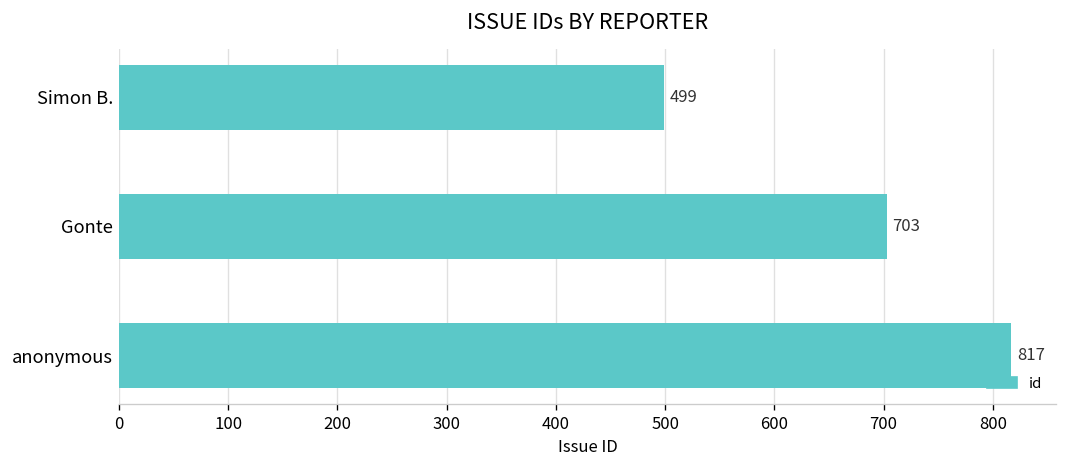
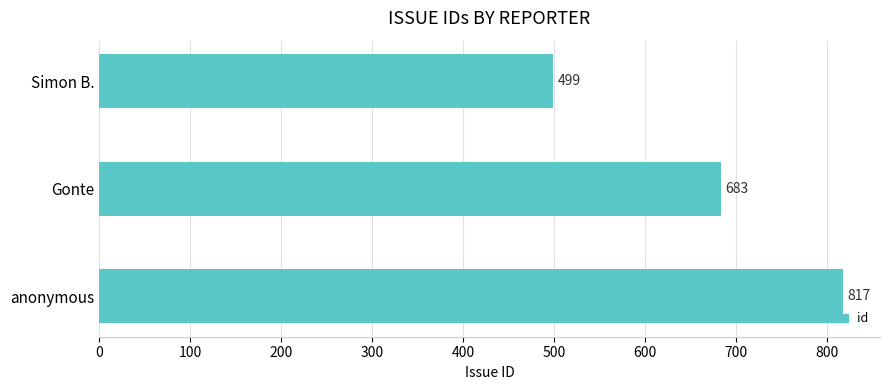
Gonte: 703 -> 683
